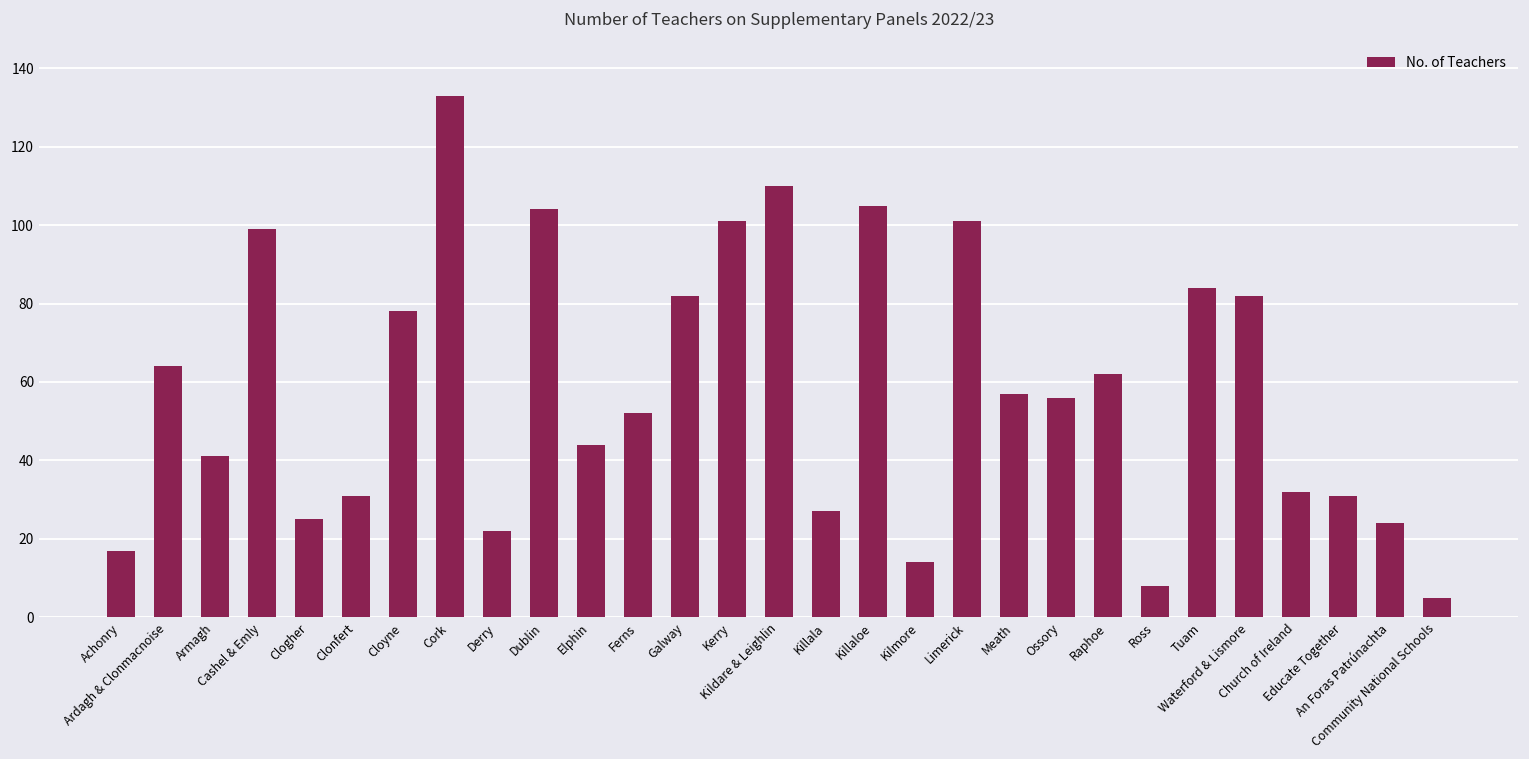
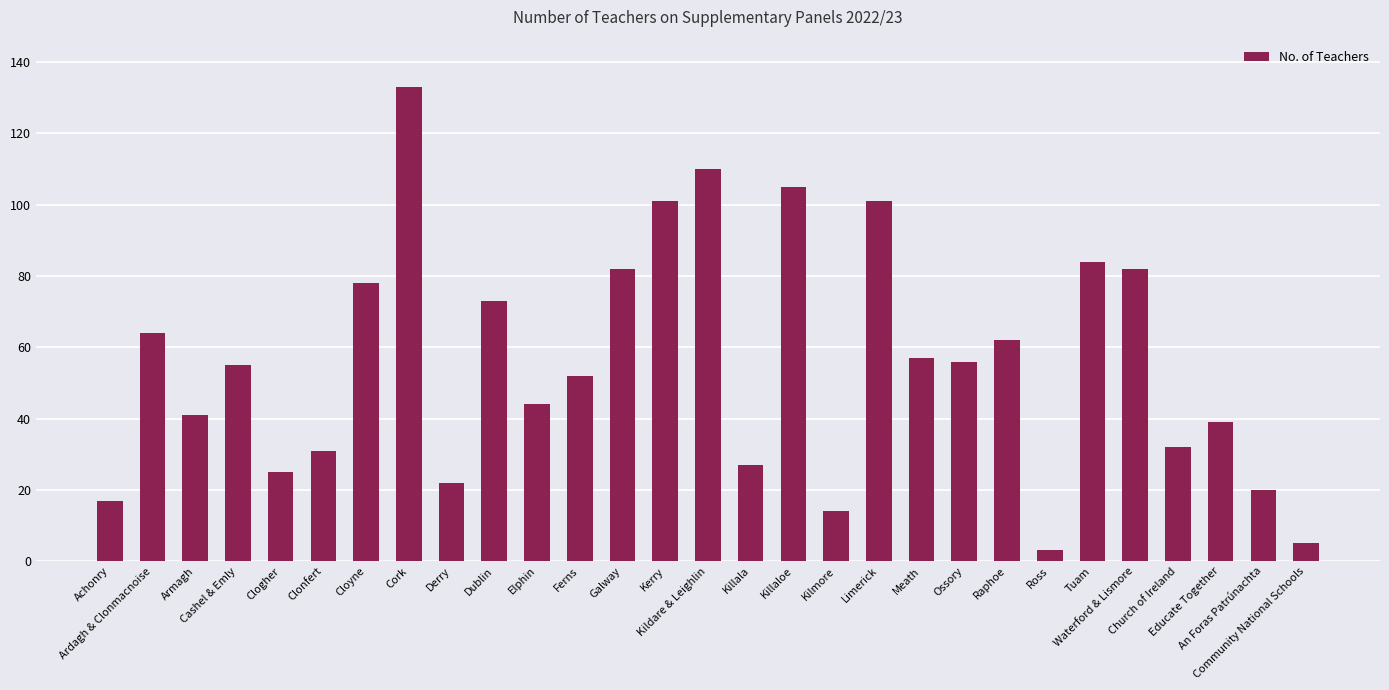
Cashel & Emly: 99 -> 55
Dublin: 104 -> 73
Ross: 8 -> 3
Educate Together: 31 -> 39
An Foras Patrúnachta: 24 -> 20
